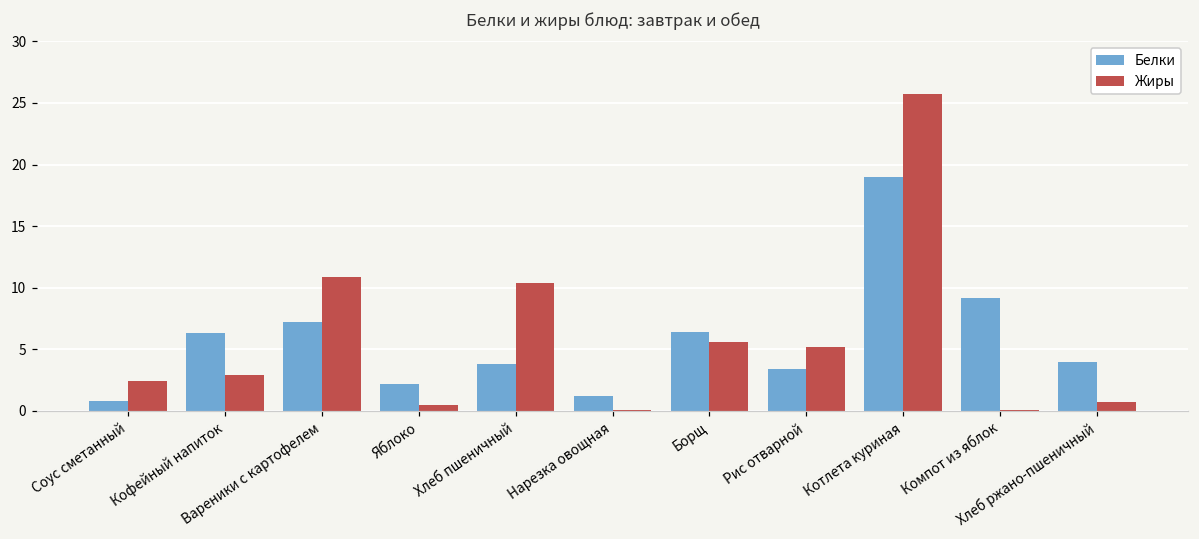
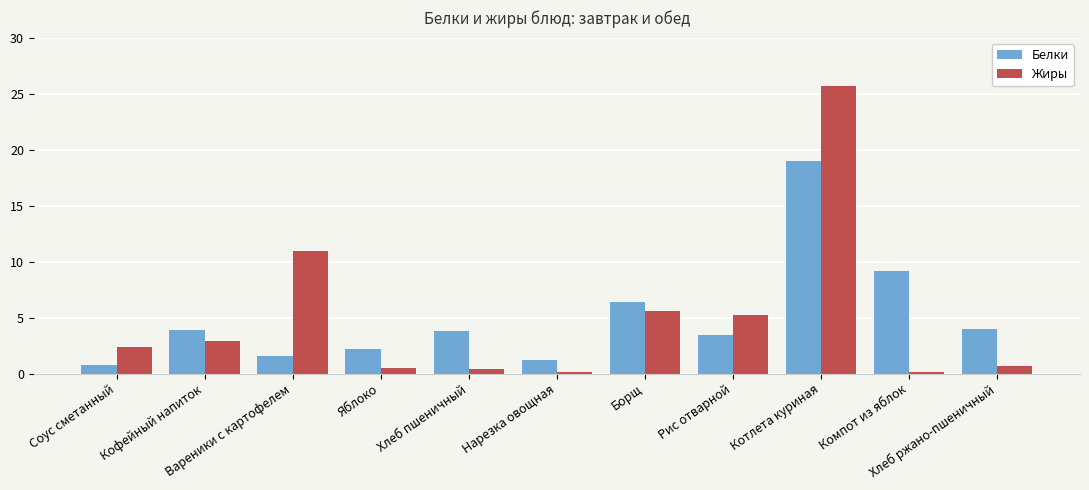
Белки, Кофейный напиток: 6.3 -> 3.9
Белки, Вареники с картофелем: 7.2 -> 1.6
Жиры, Хлеб пшеничный: 10.4 -> 0.4
